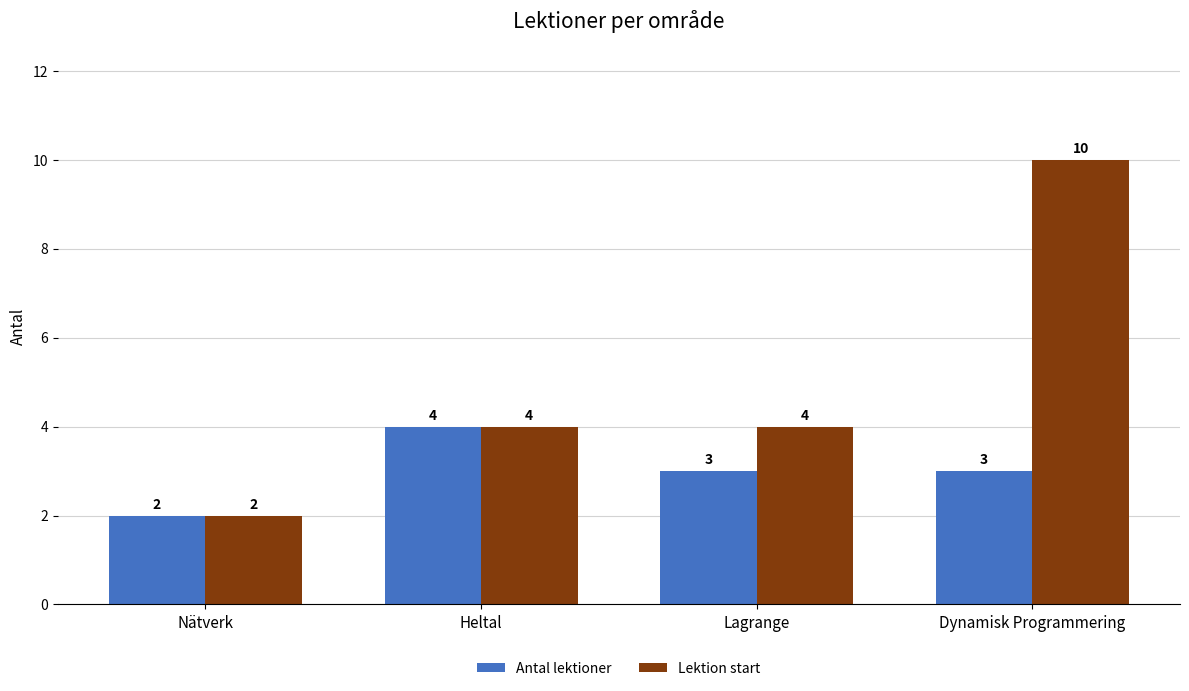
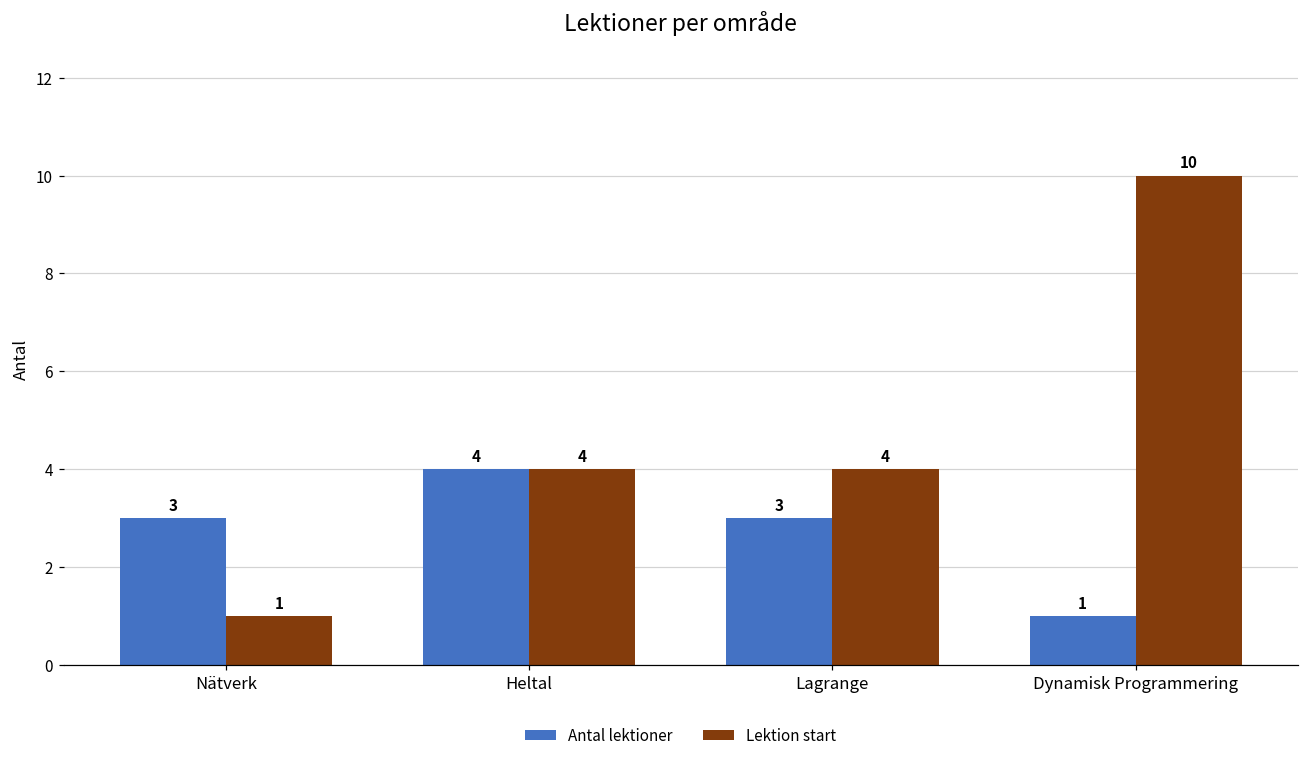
Antal lektioner, Nätverk: 2 -> 3
Lektion start, Nätverk: 2 -> 1
Antal lektioner, Dynamisk Programmering: 3 -> 1
